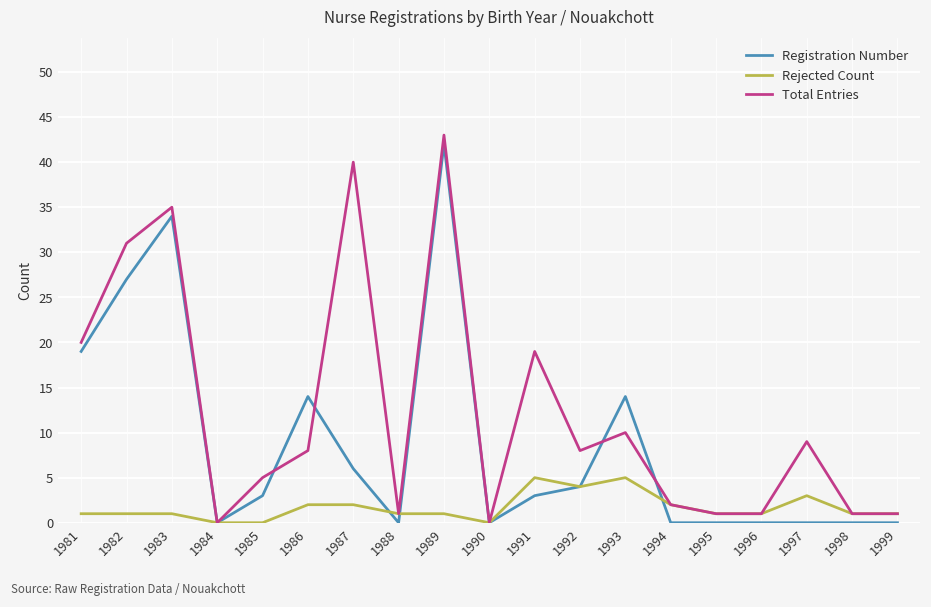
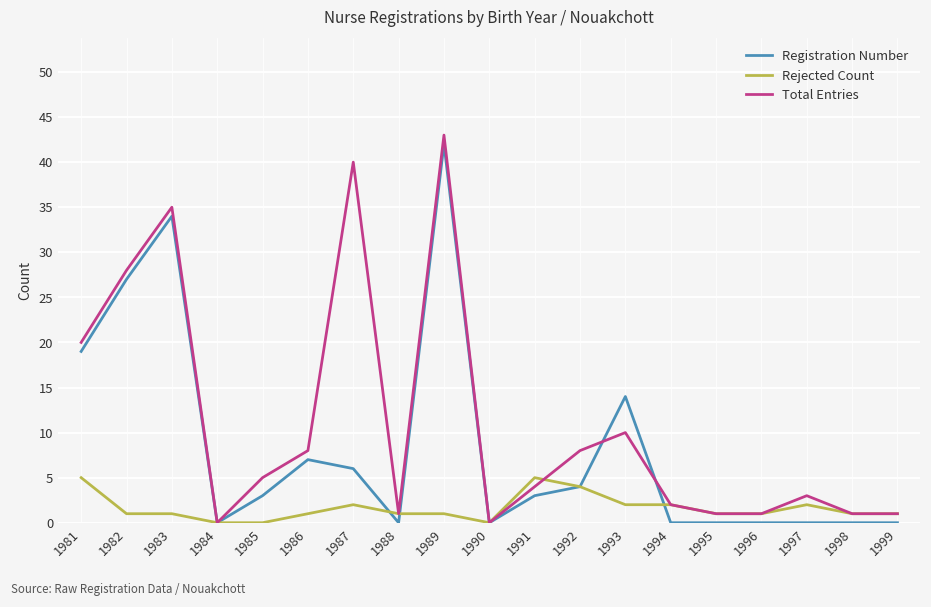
Rejected Count, 1981: 1 -> 5
Total Entries, 1982: 31 -> 28
Registration Number, 1986: 14 -> 7
Rejected Count, 1986: 2 -> 1
Total Entries, 1991: 19 -> 4
Rejected Count, 1993: 5 -> 2
Rejected Count, 1997: 3 -> 2
Total Entries, 1997: 9 -> 3
